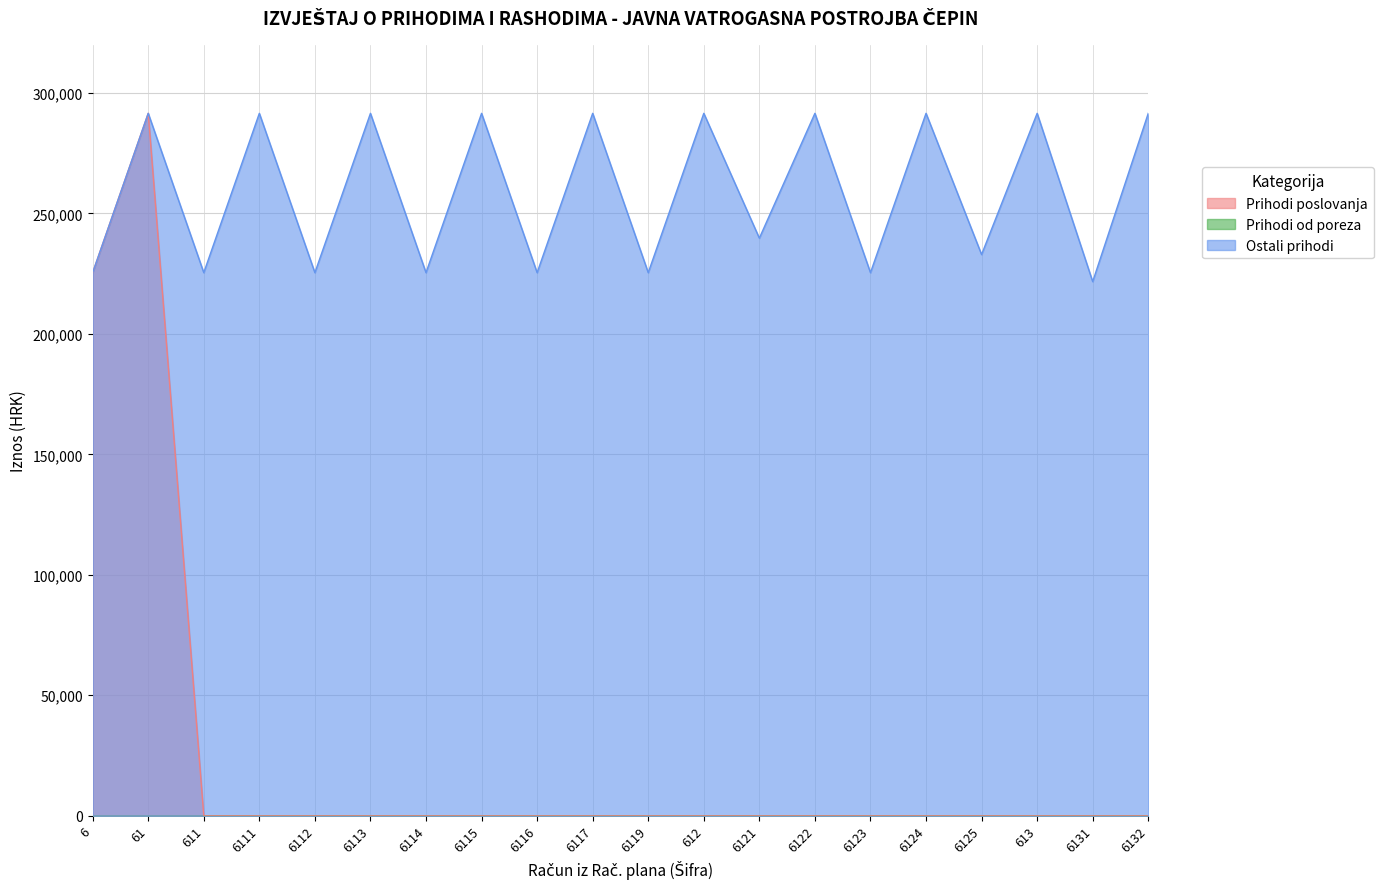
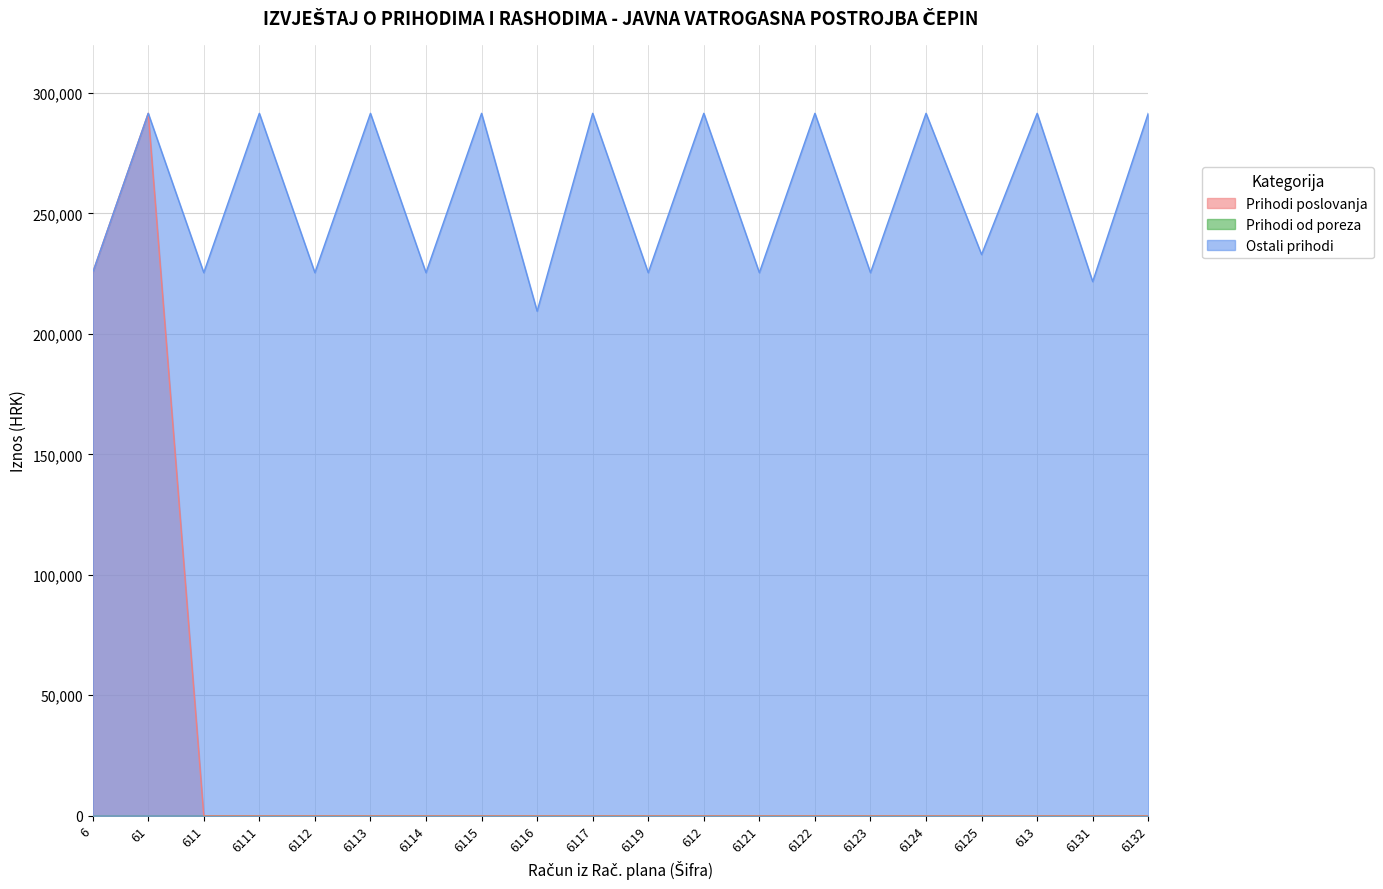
Ostali prihodi, 6116: 225,000 -> 209,000
Ostali prihodi, 6121: 240,000 -> 225,000
